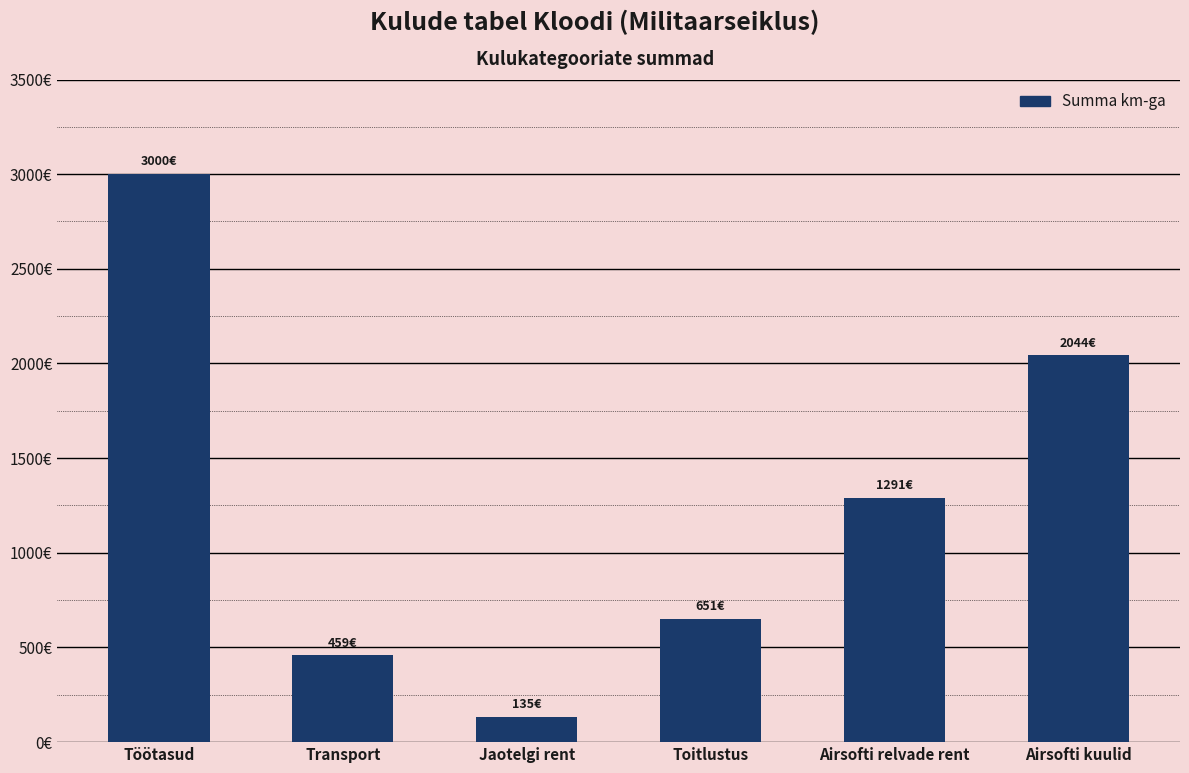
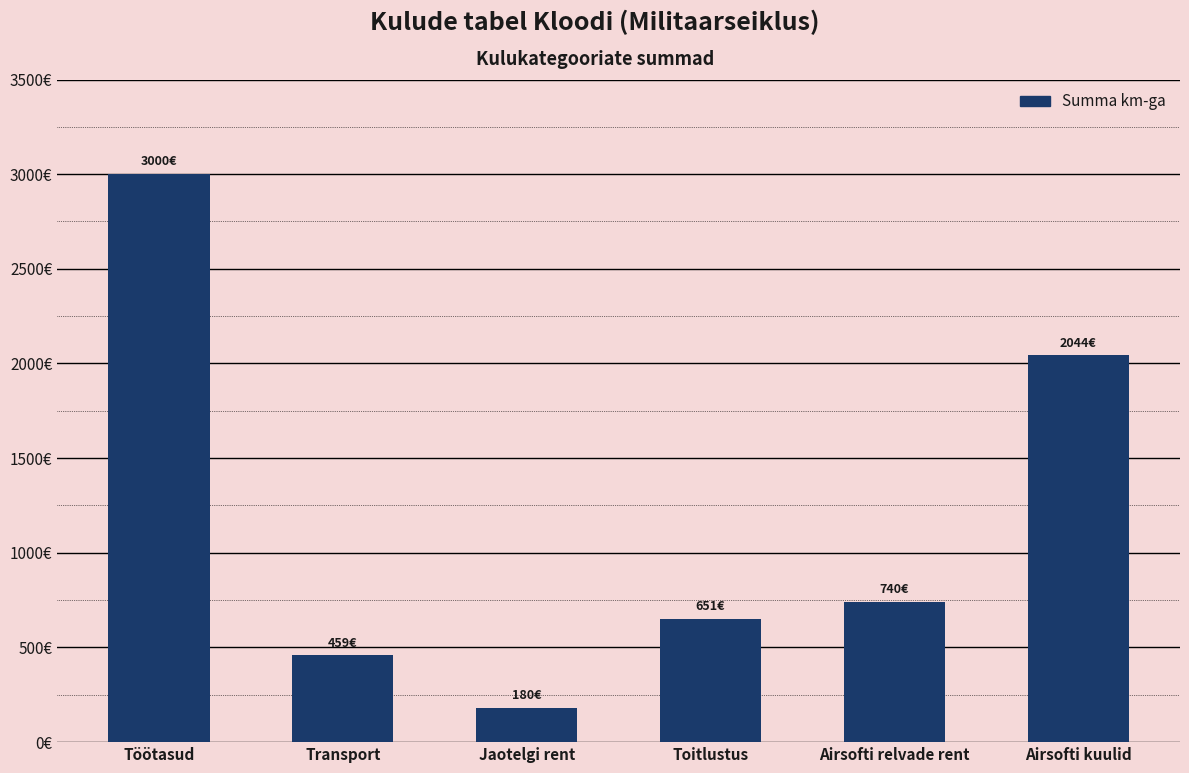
Jaotelgi rent: 135€ -> 180€
Airsofti relvade rent: 1291€ -> 740€
